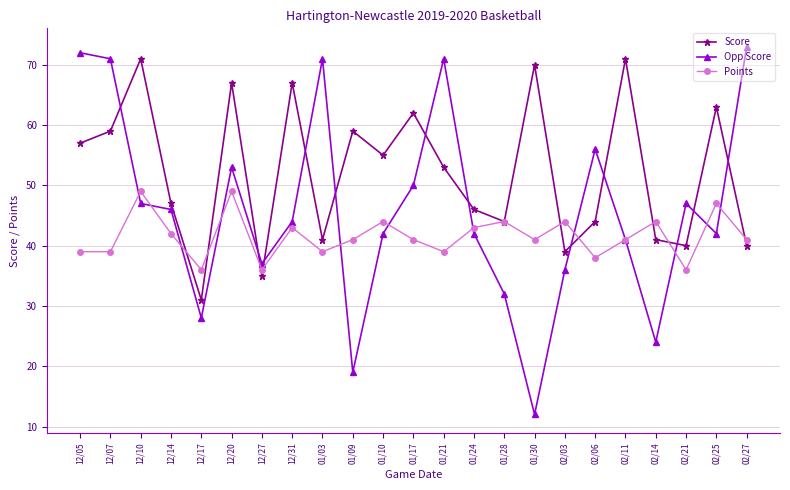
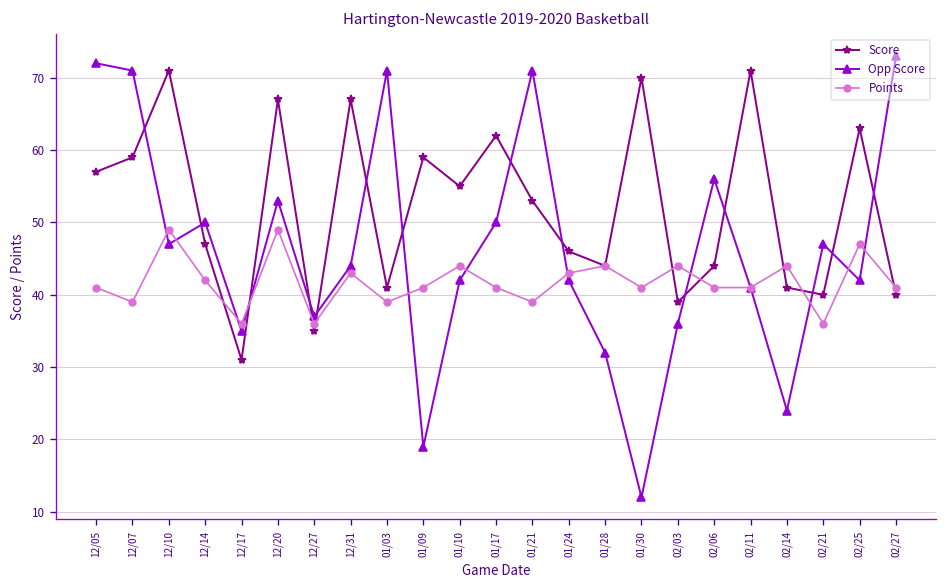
Points, 12/05: 39 -> 41
Opp Score, 12/14: 46 -> 50
Opp Score, 12/17: 28 -> 35
Points, 02/06: 38 -> 41
